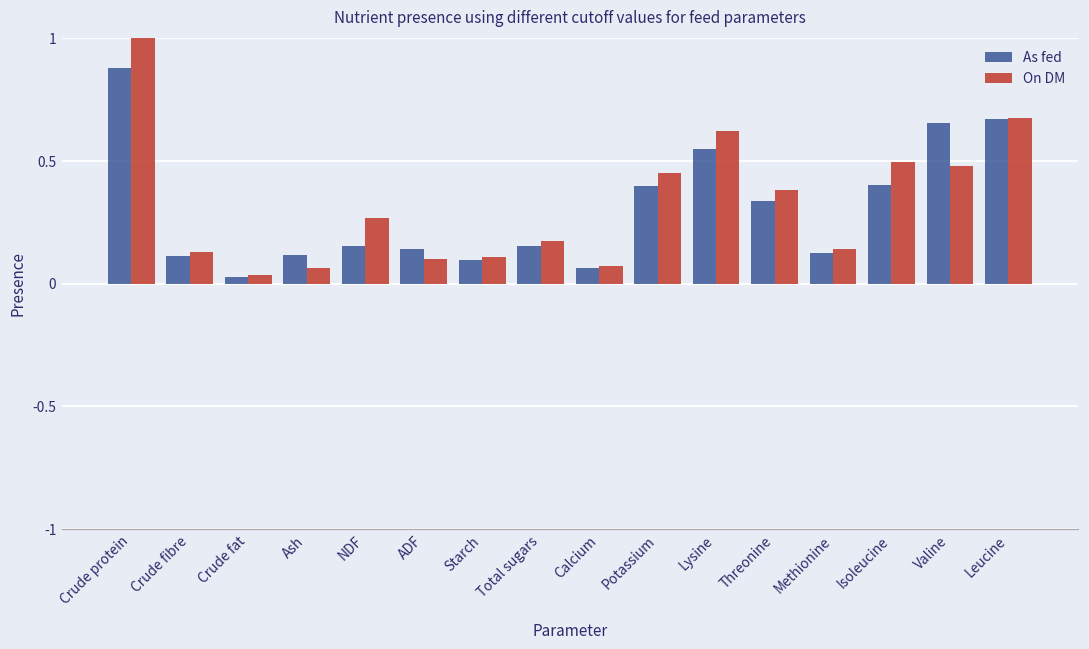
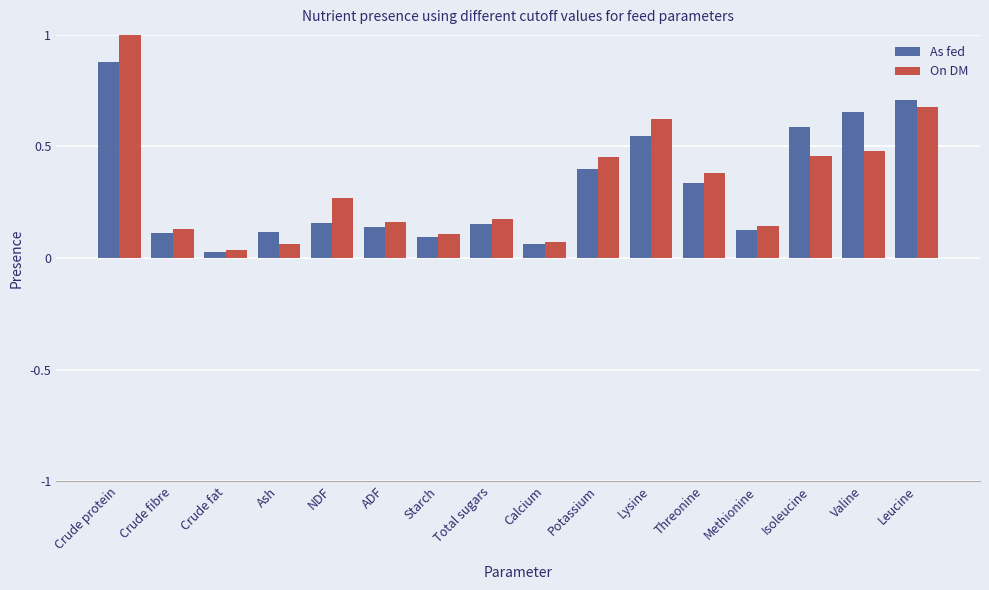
On DM, ADF: 0.10 -> 0.16
As fed, Isoleucine: 0.40 -> 0.59
On DM, Isoleucine: 0.50 -> 0.46
As fed, Leucine: 0.67 -> 0.71
